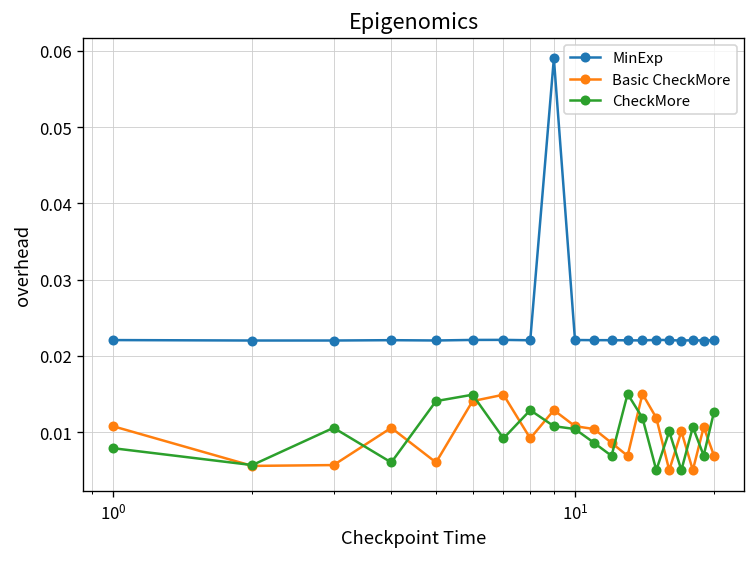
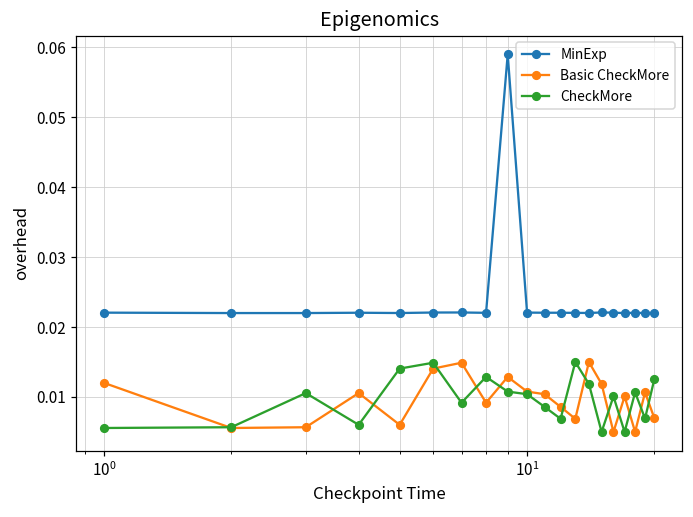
Basic CheckMore, 10^0: 0.011 -> 0.012
CheckMore, 10^0: 0.008 -> 0.006
